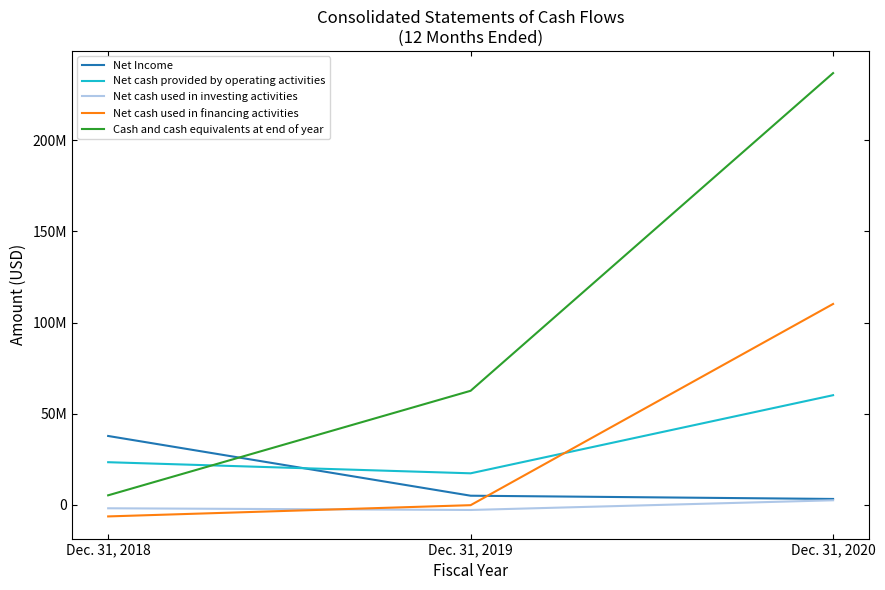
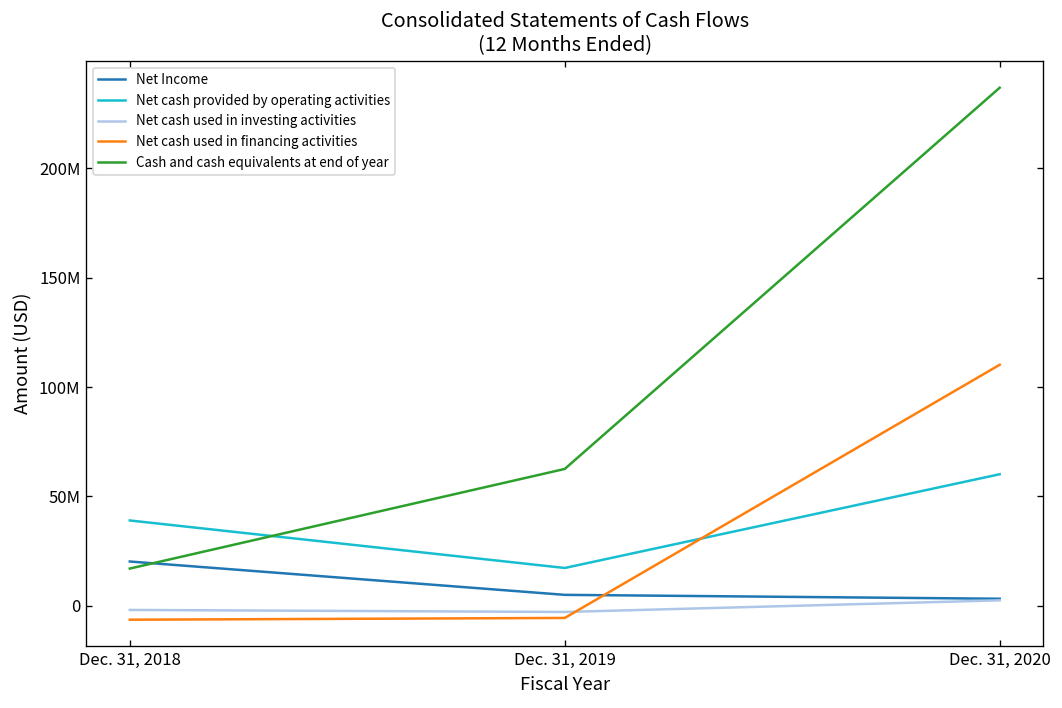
Net Income, Dec. 31, 2018: 38000000 -> 20000000
Net cash provided by operating activities, Dec. 31, 2018: 23000000 -> 39000000
Cash and cash equivalents at end of year, Dec. 31, 2018: 5000000 -> 17000000
Net cash used in financing activities, Dec. 31, 2019: 0 -> -6000000
